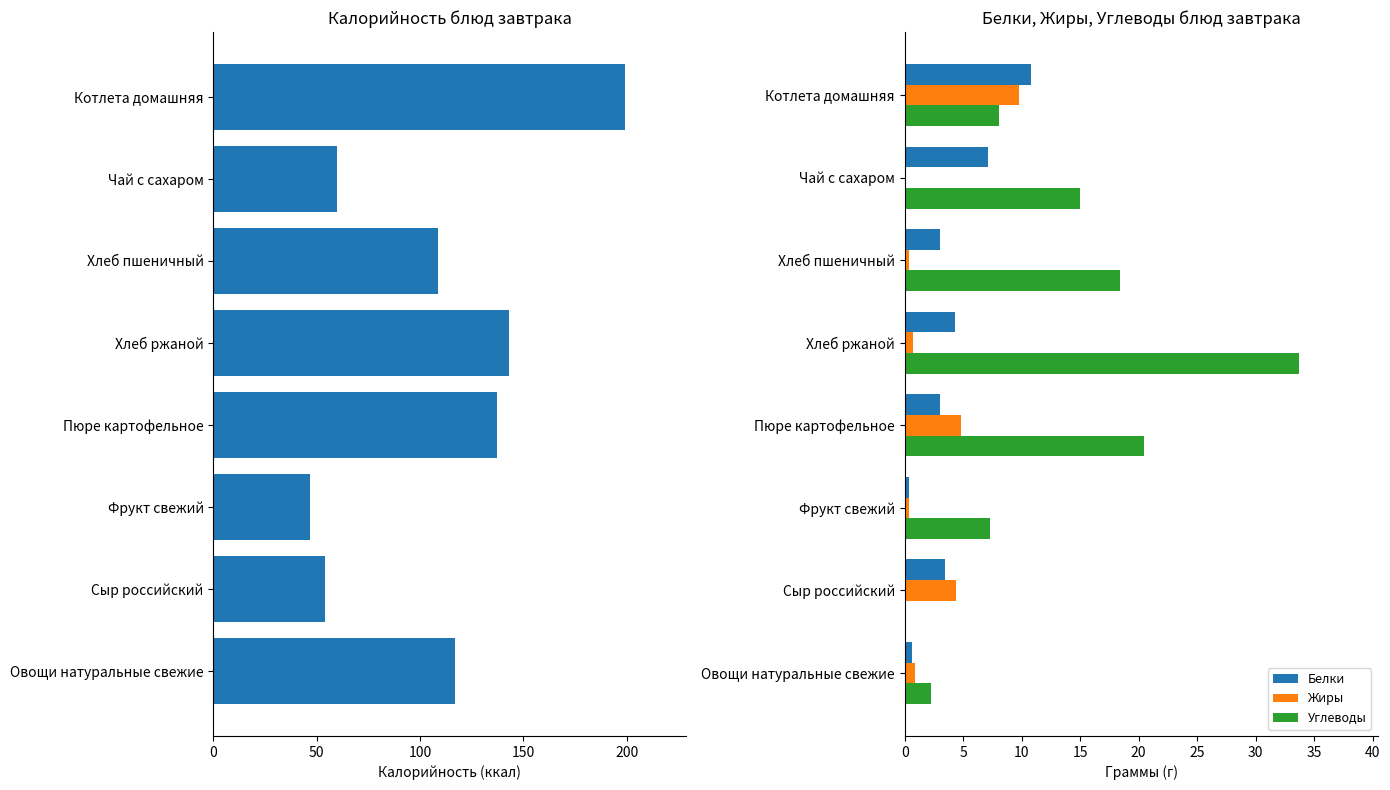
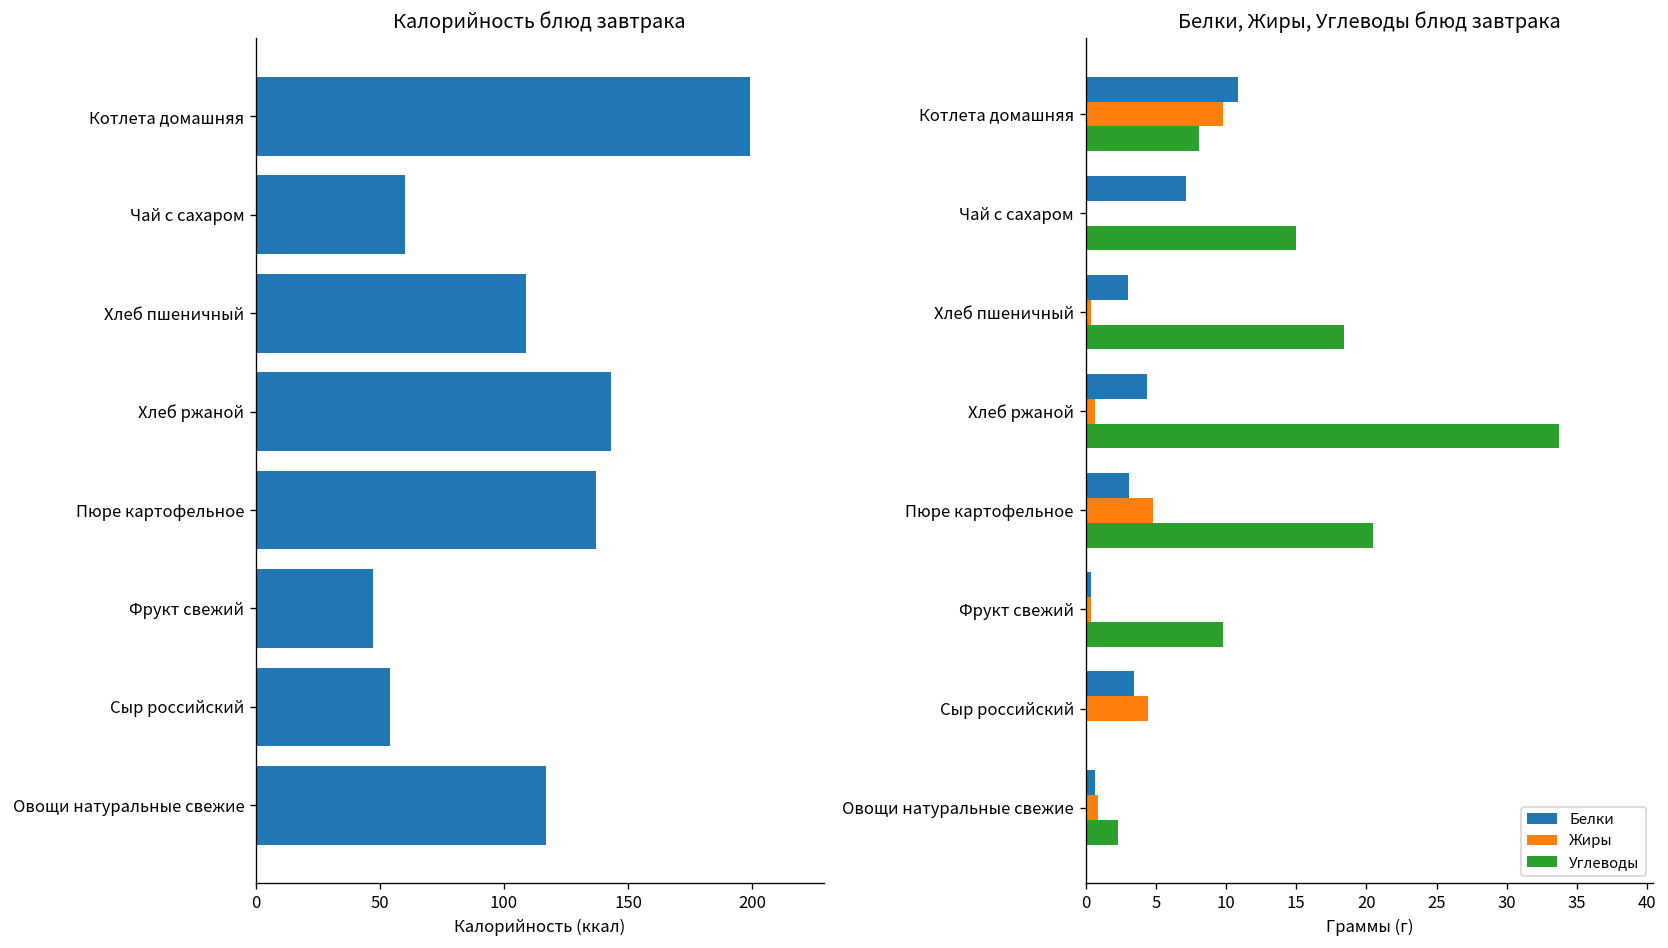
Белки, Жиры, Углеводы блюд завтрака, Углеводы, Фрукт свежий: 7.3 -> 9.8
